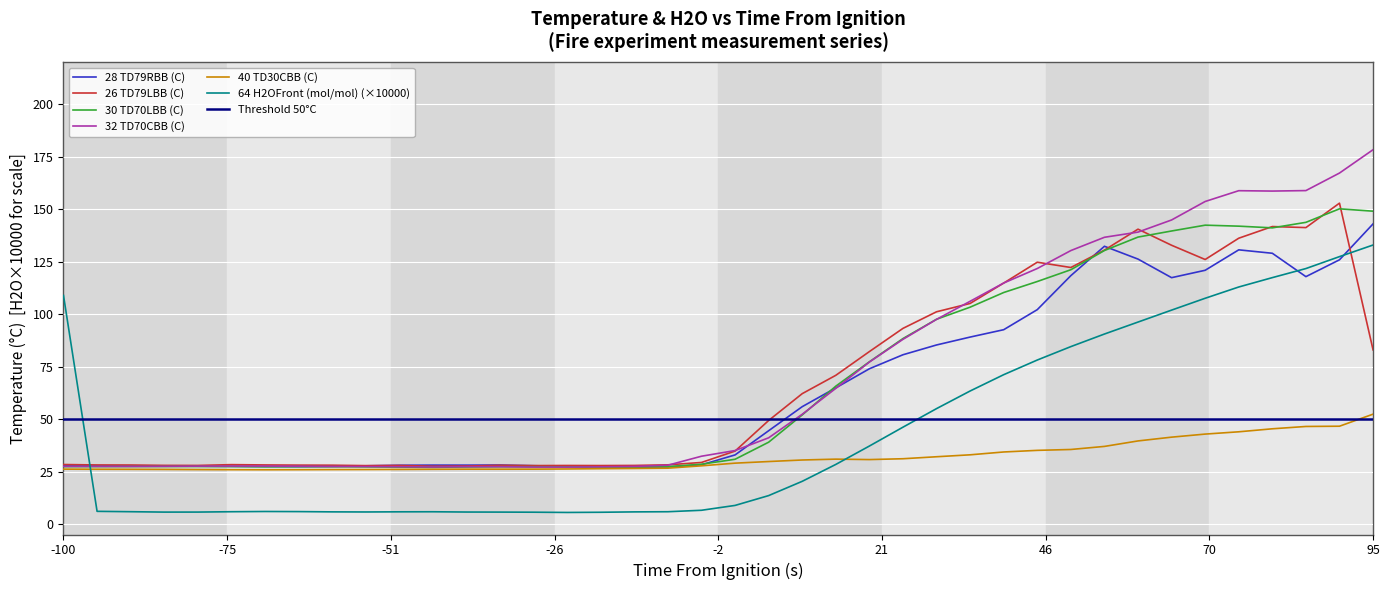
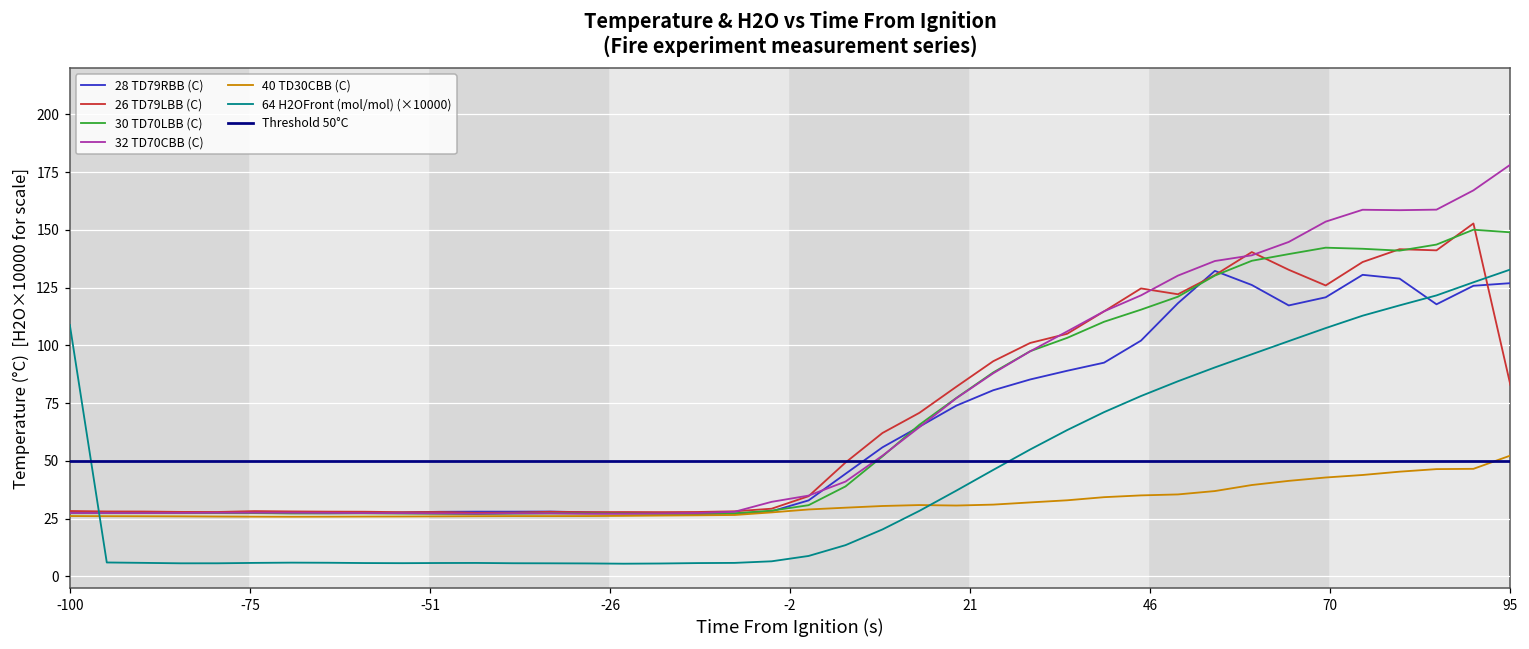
28 TD79RBB (C), 95: 143 -> 127
